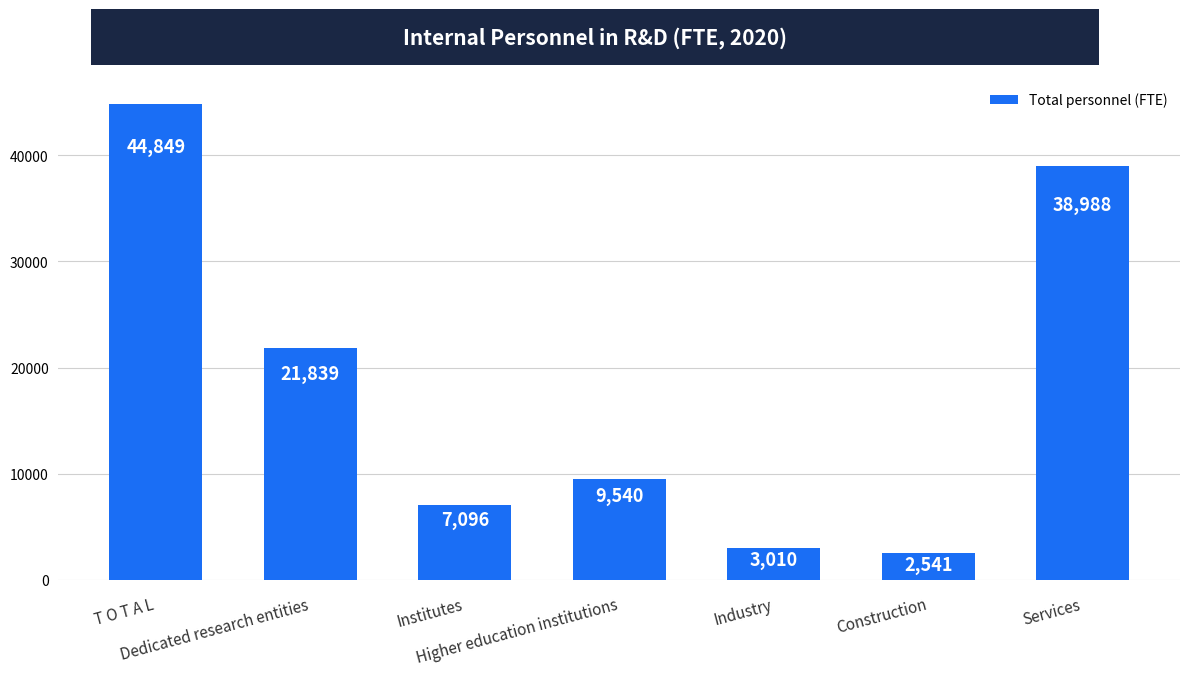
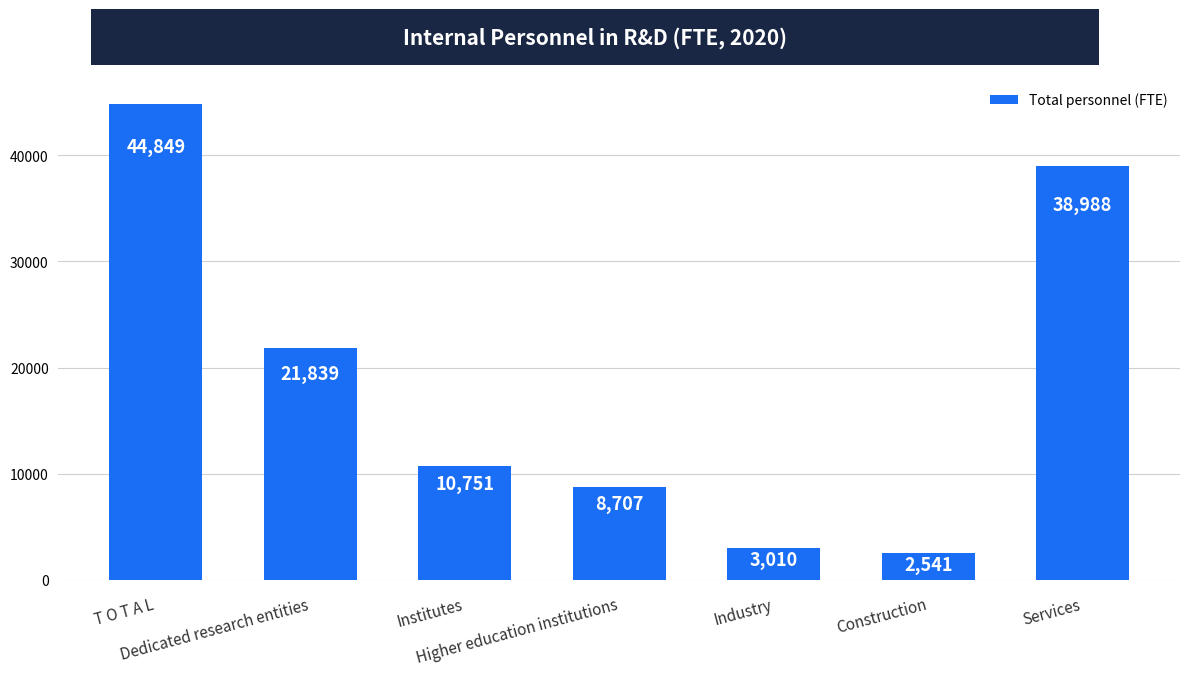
Institutes: 7,096 -> 10,751
Higher education institutions: 9,540 -> 8,707
